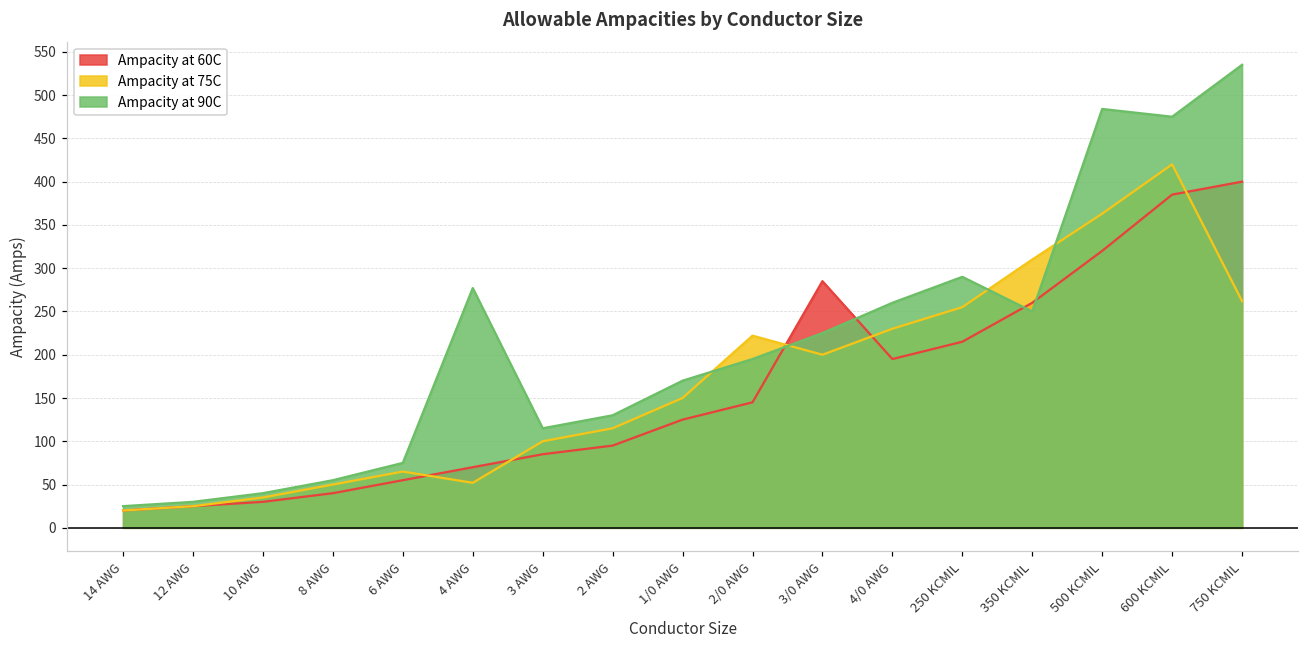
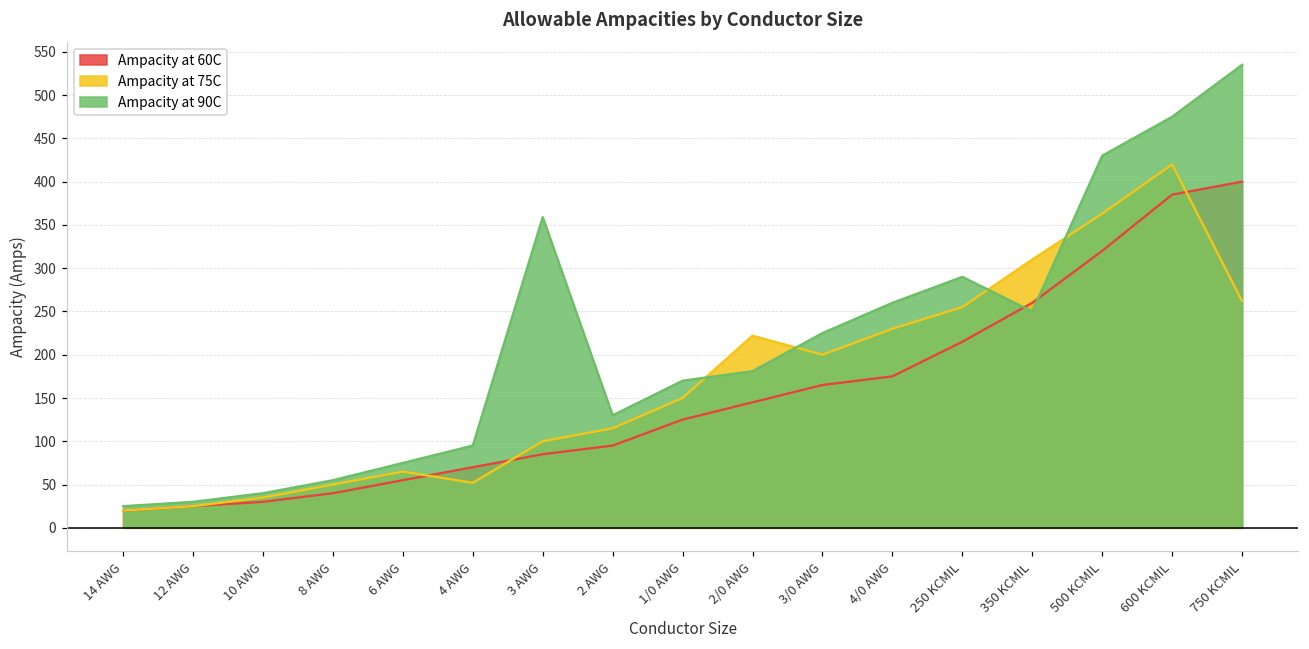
Ampacity at 90C, 4 AWG: 280 -> 100
Ampacity at 90C, 3 AWG: 120 -> 360
Ampacity at 90C, 2/0 AWG: 200 -> 180
Ampacity at 60C, 3/0 AWG: 290 -> 170
Ampacity at 60C, 4/0 AWG: 200 -> 180
Ampacity at 90C, 500 KCMIL: 480 -> 430
